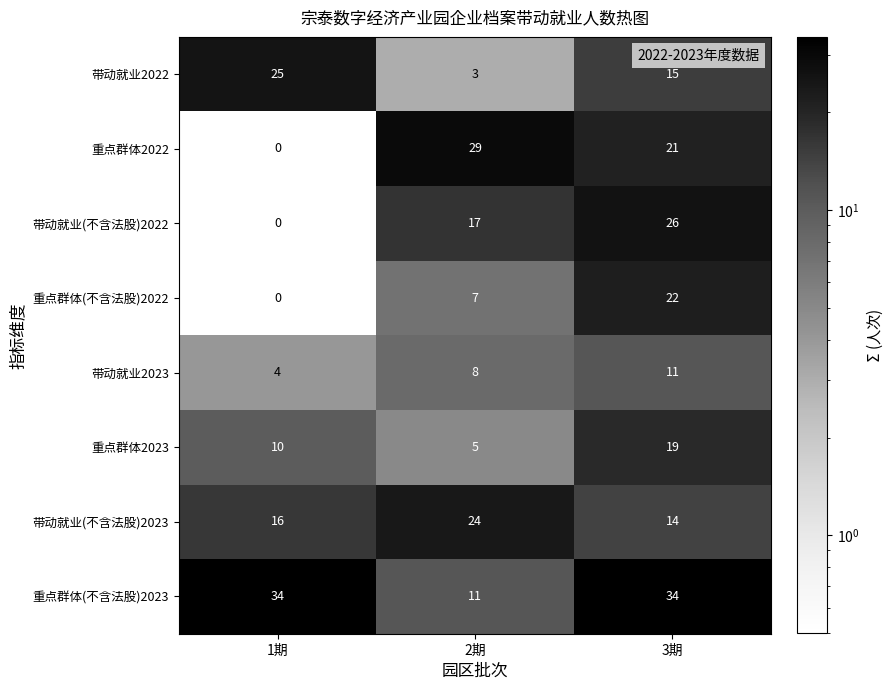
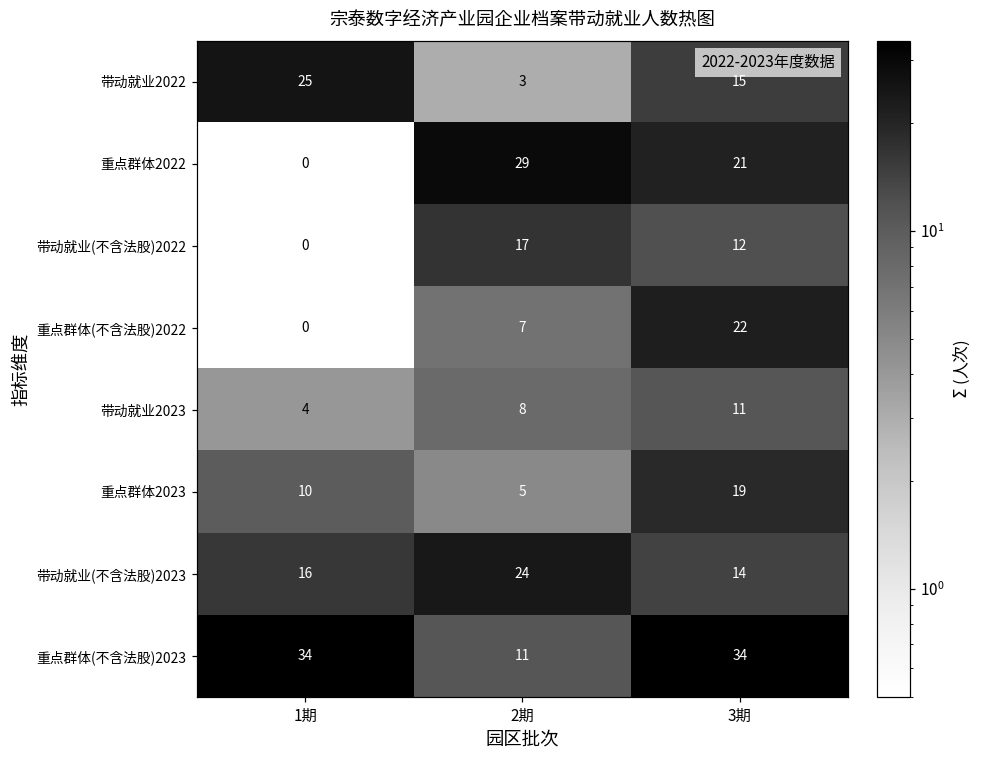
带动就业(不含法股)2022, 3期: 26 -> 12
